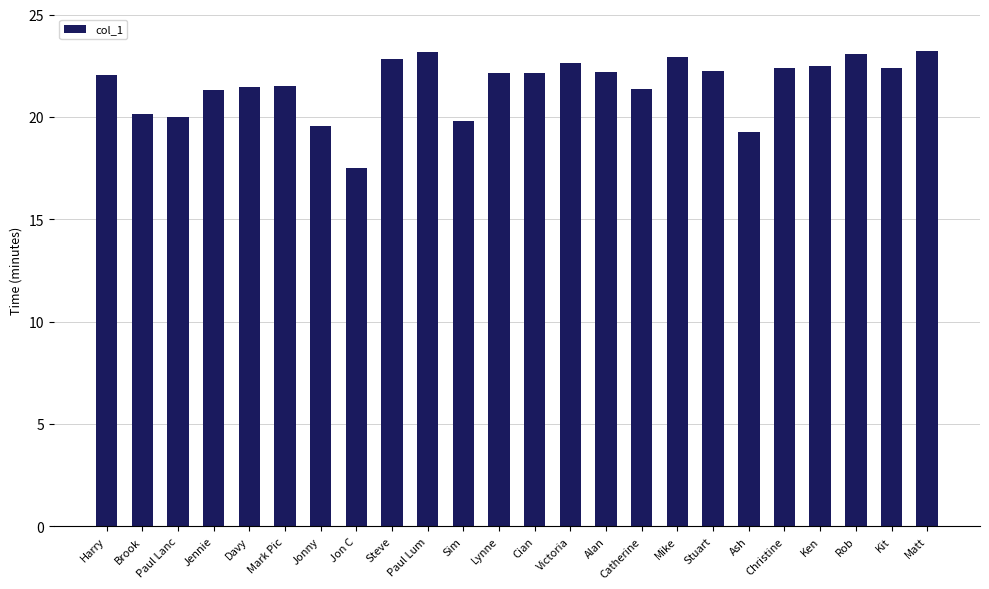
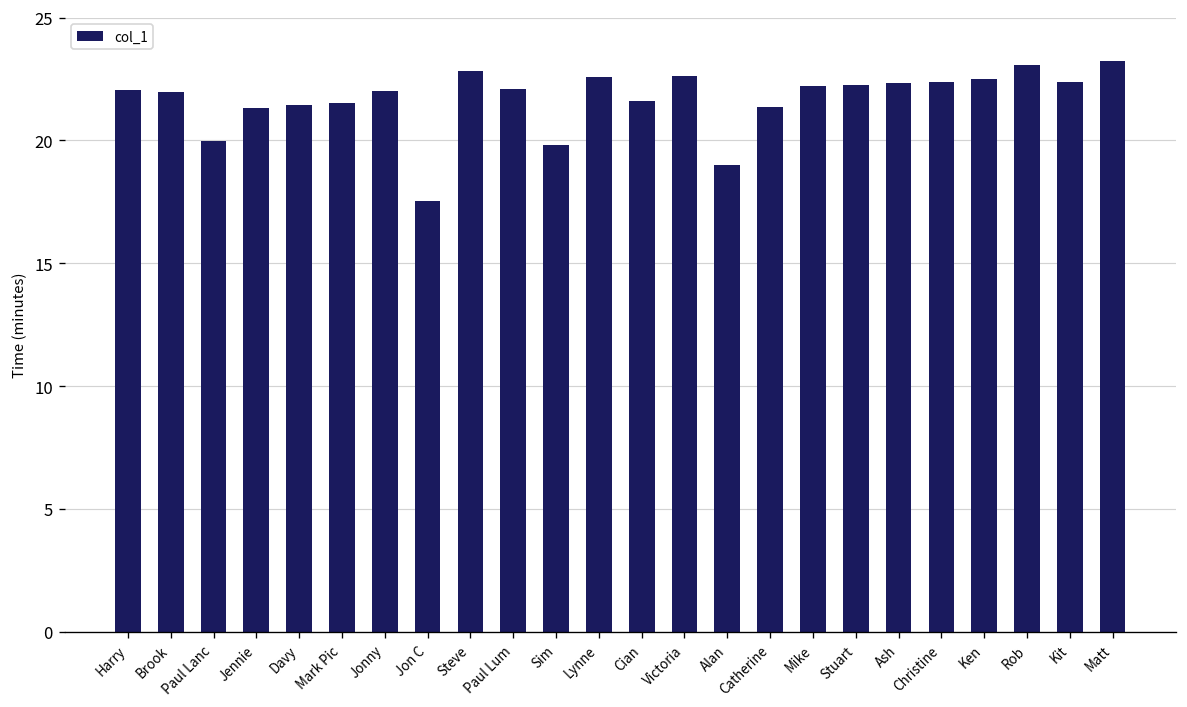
Brook: 20.2 -> 22.0
Jonny: 19.5 -> 22.0
Paul Lum: 23.2 -> 22.1
Lynne: 22.1 -> 22.6
Cian: 22.2 -> 21.6
Alan: 22.2 -> 19.0
Mike: 22.9 -> 22.2
Ash: 19.3 -> 22.3
